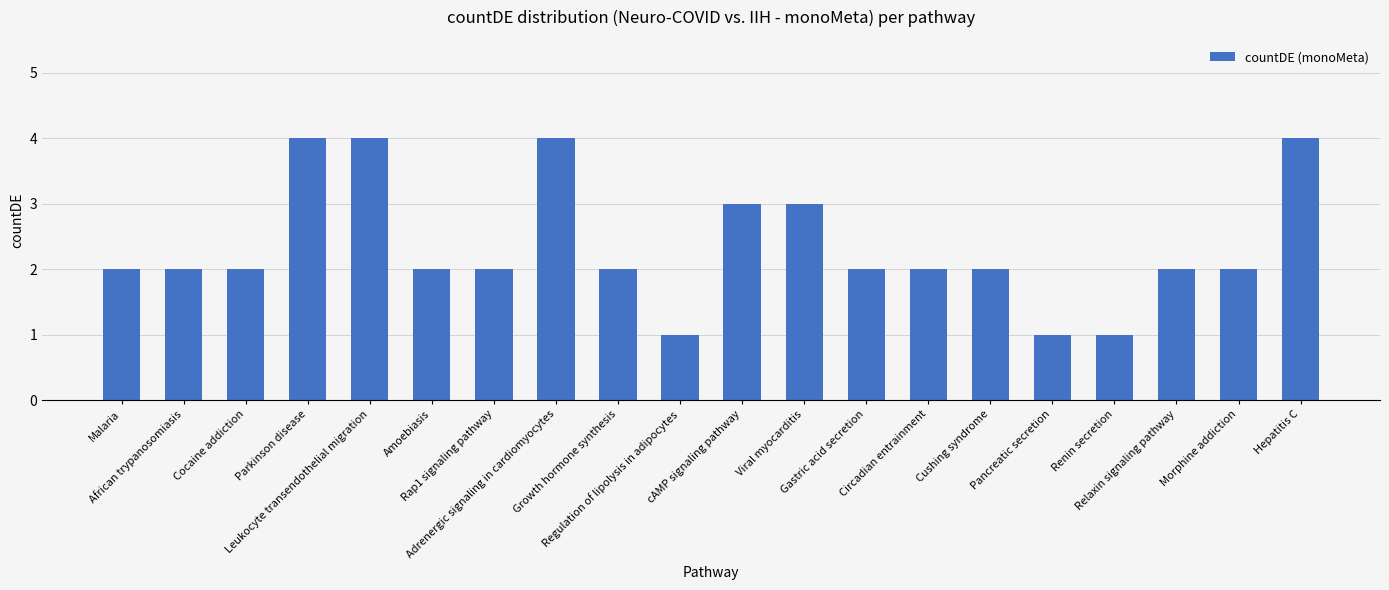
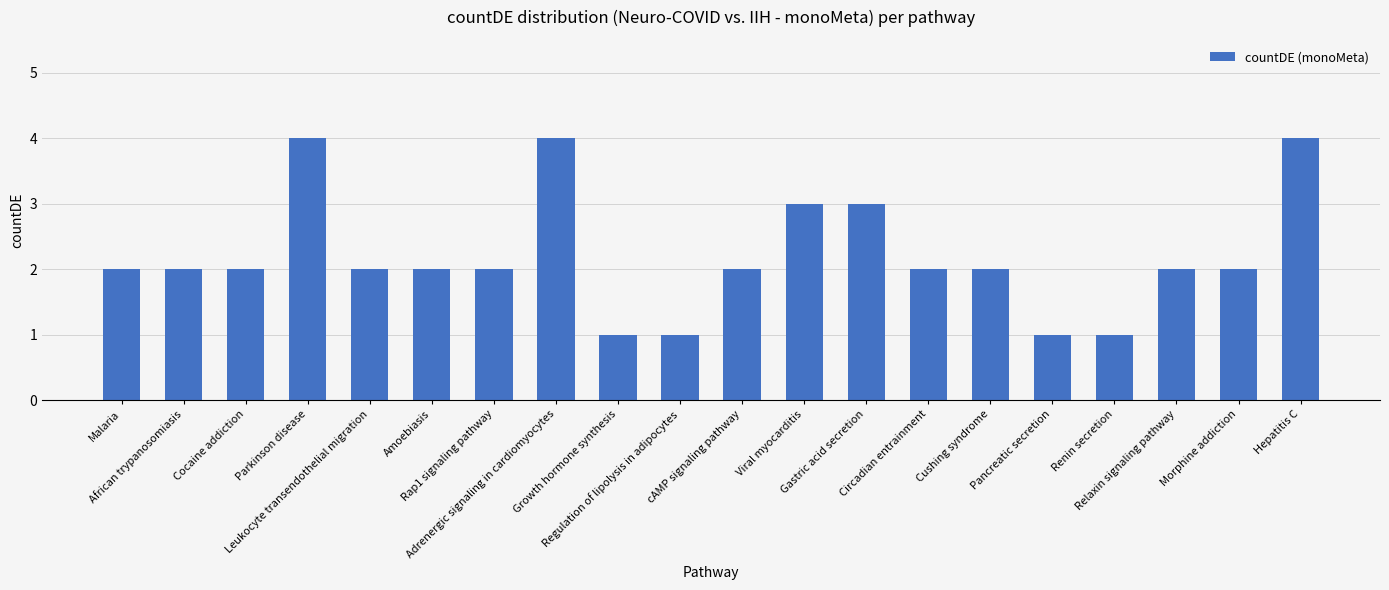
Leukocyte transendothelial migration: 4 -> 2
Growth hormone synthesis: 2 -> 1
cAMP signaling pathway: 3 -> 2
Gastric acid secretion: 2 -> 3
